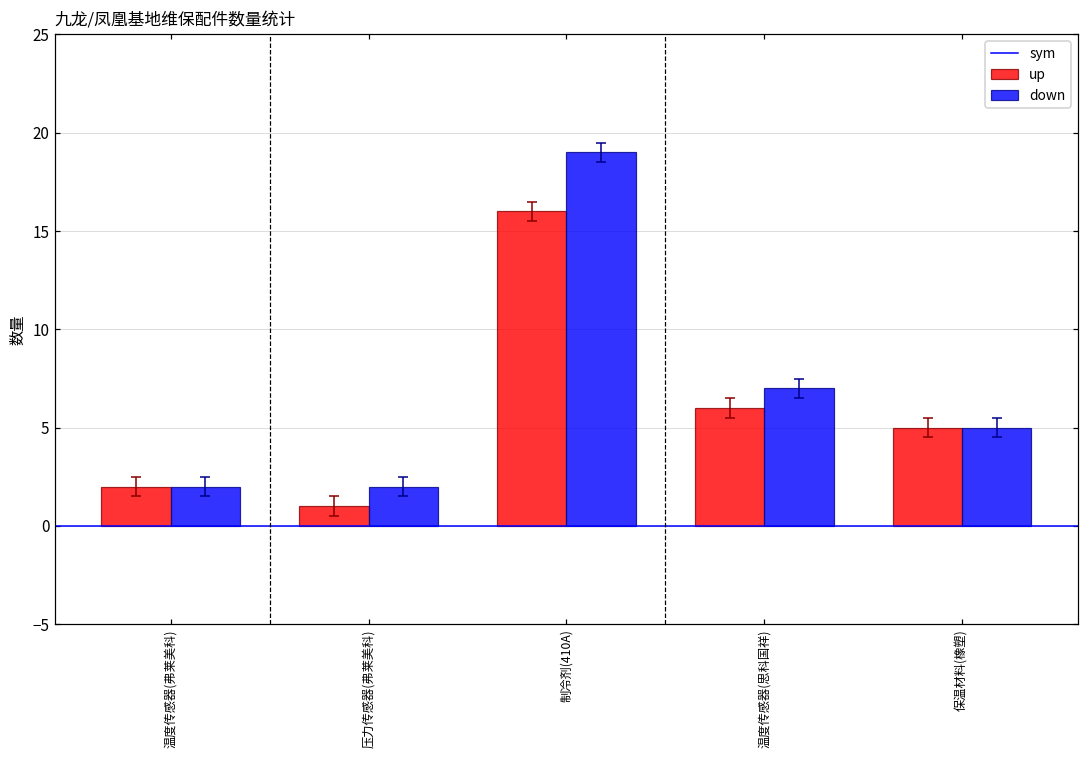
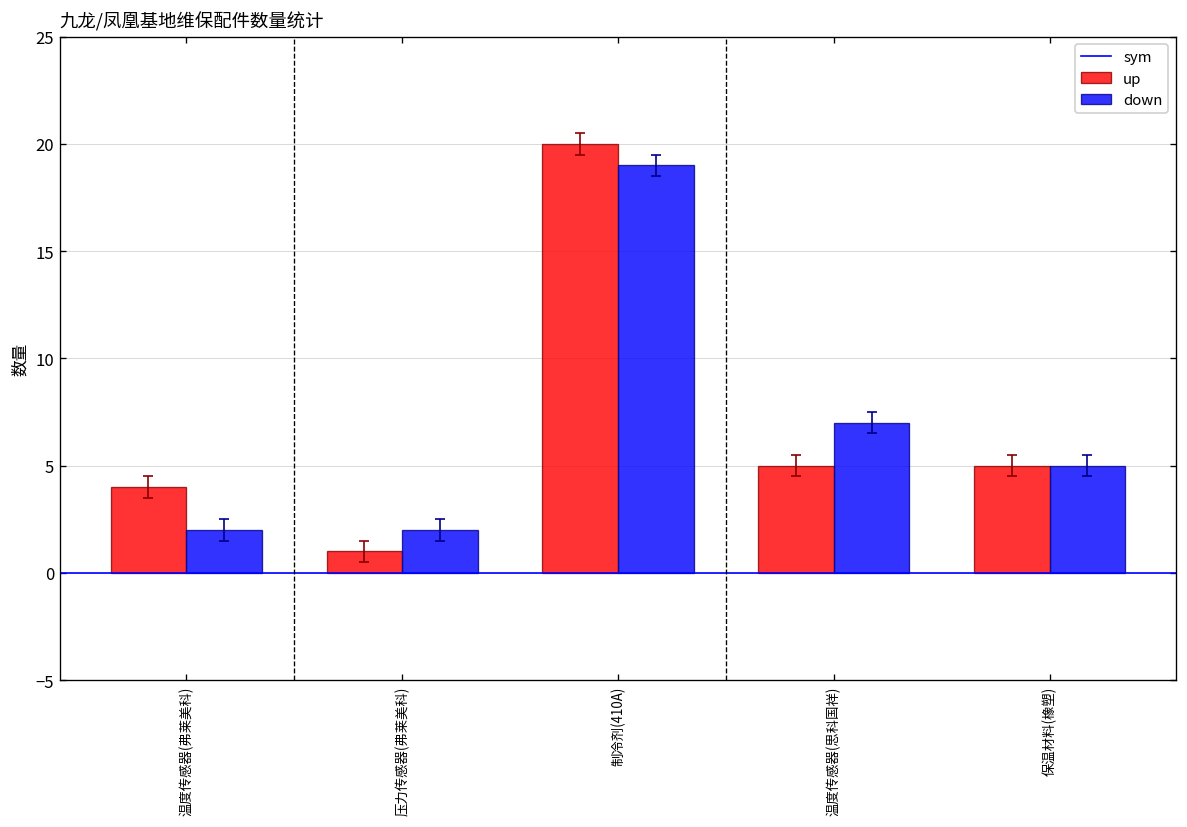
up, 温度传感器(弗莱美科): 2 -> 4
up, 制冷剂(410A): 16 -> 20
up, 温度传感器(思科国祥): 6 -> 5
